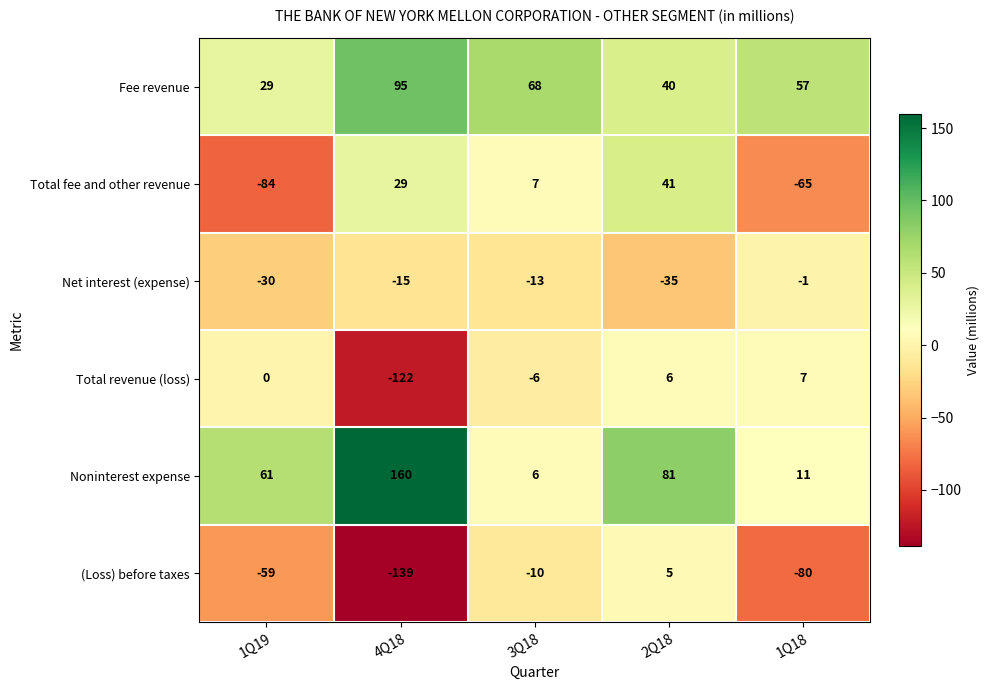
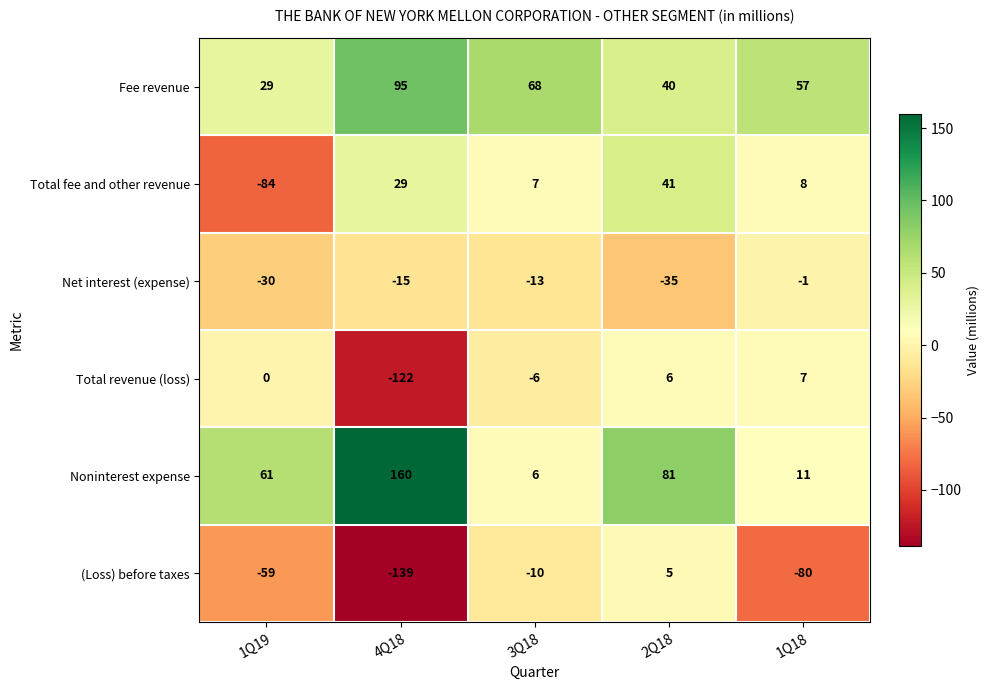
Total fee and other revenue, 1Q18: -65 -> 8
